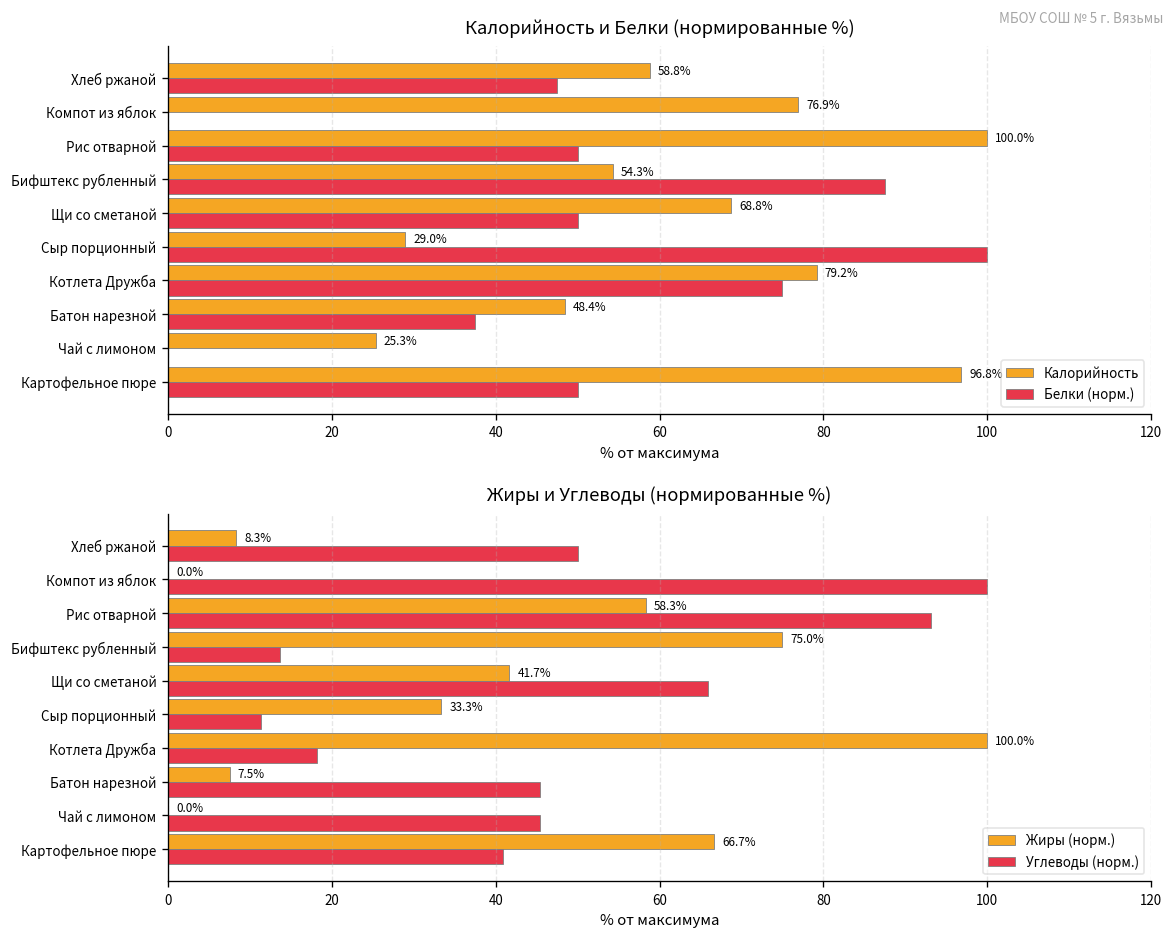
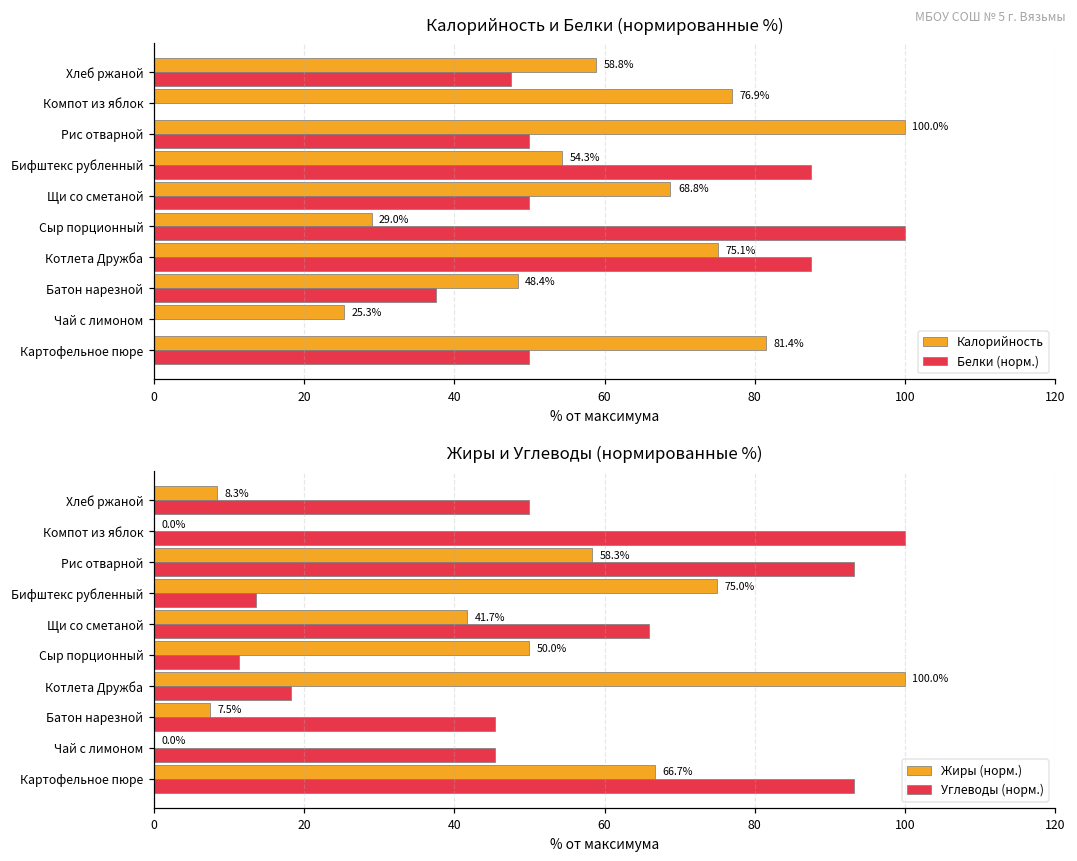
Калорийность и Белки (нормированные %), Калорийность, Котлета Дружба: 79.2% -> 75.1%
Калорийность и Белки (нормированные %), Белки (норм.), Котлета Дружба: 75 -> 88
Калорийность и Белки (нормированные %), Калорийность, Картофельное пюре: 96.8% -> 81.4%
Жиры и Углеводы (нормированные %), Жиры (норм.), Сыр порционный: 33.3% -> 50.0%
Жиры и Углеводы (нормированные %), Углеводы (норм.), Картофельное пюре: 41 -> 93
